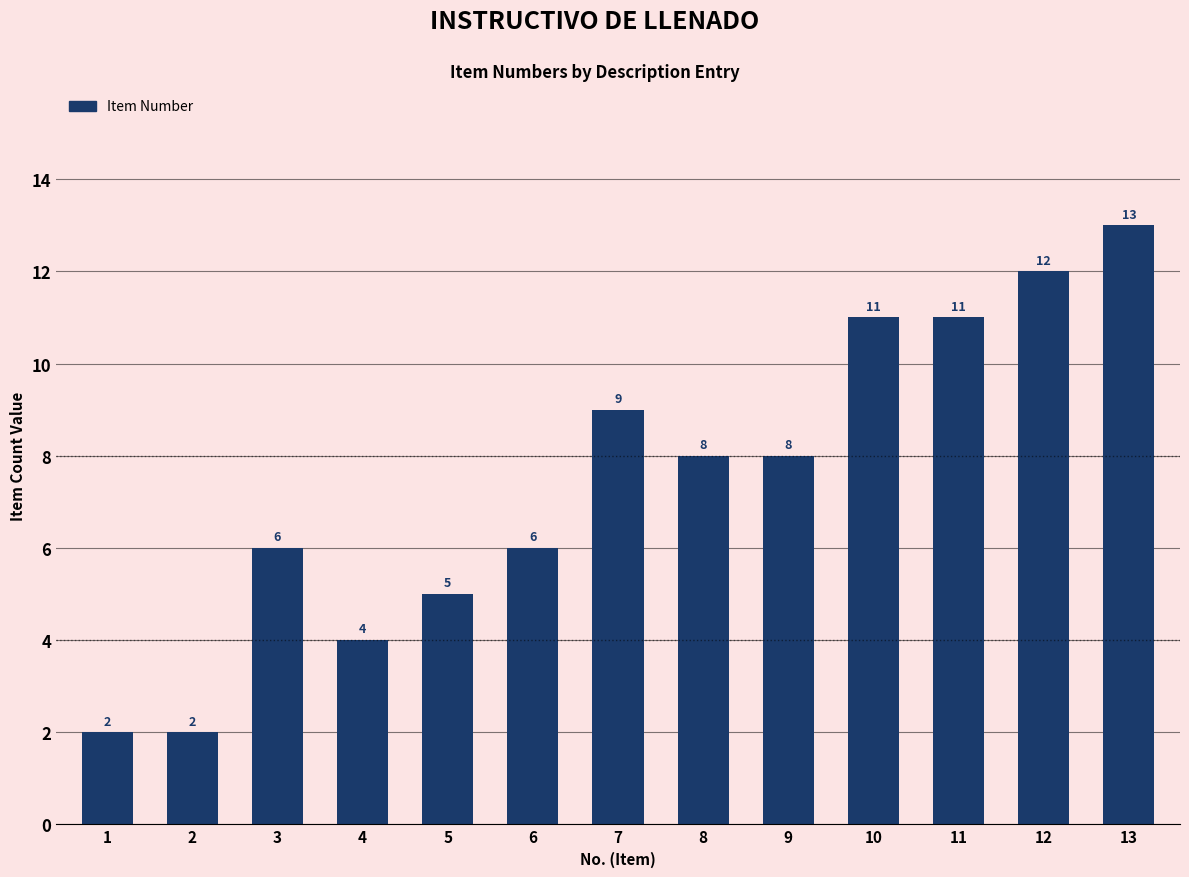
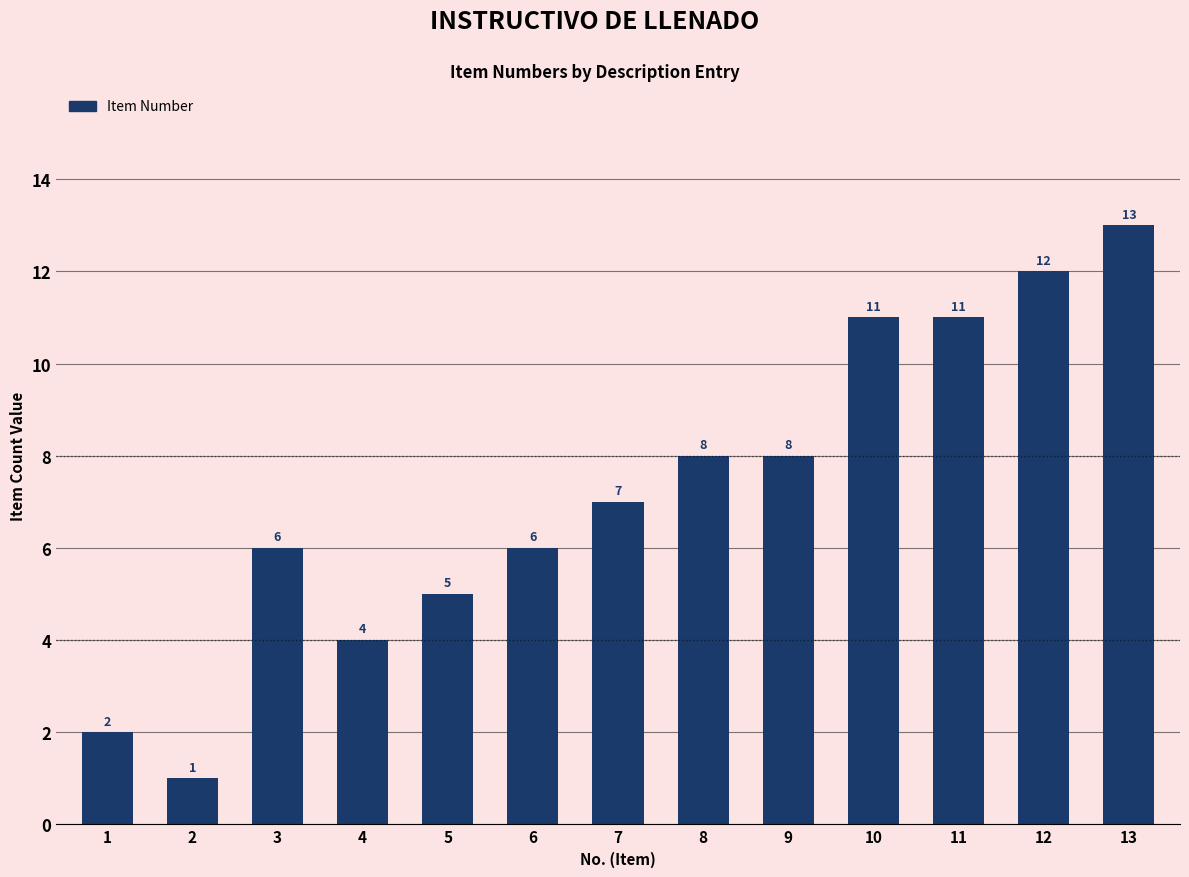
2: 2 -> 1
7: 9 -> 7
